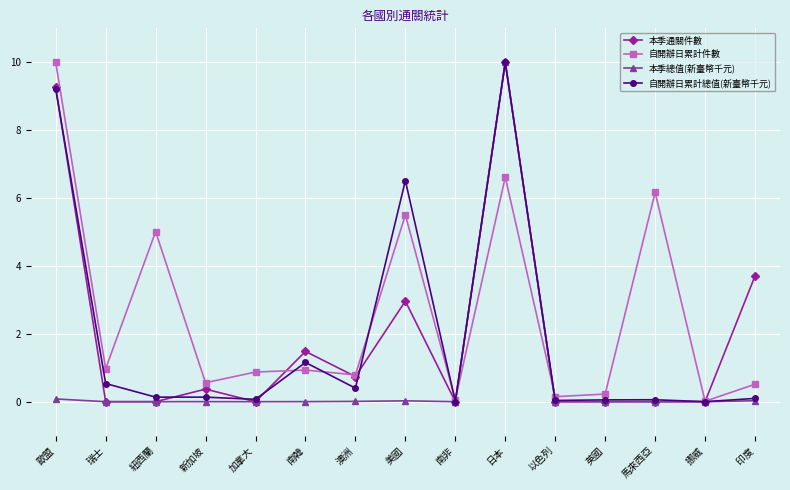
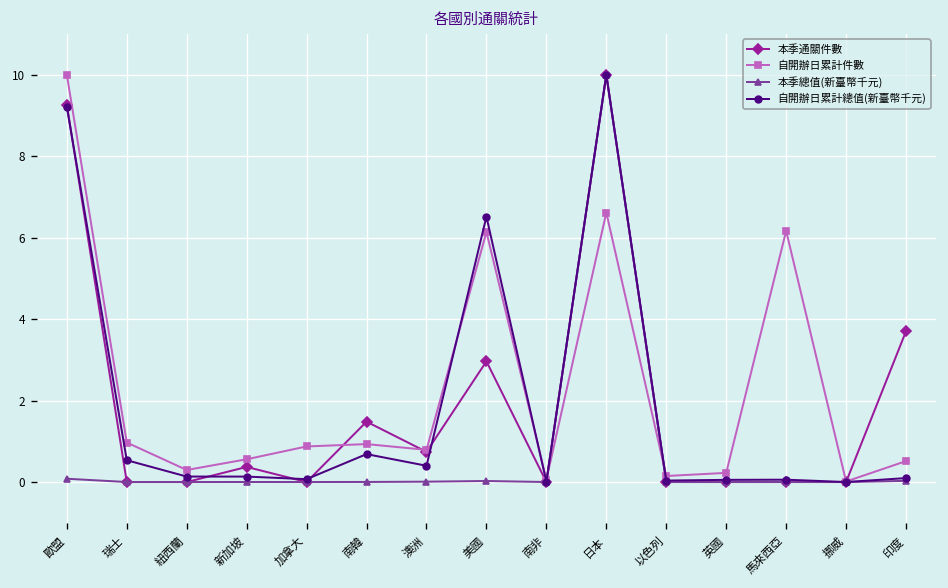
自開辦日累計件數, 紐西蘭: 5.0 -> 0.3
自開辦日累計總值(新臺幣千元), 南韓: 1.2 -> 0.7
自開辦日累計件數, 美國: 5.5 -> 6.1
